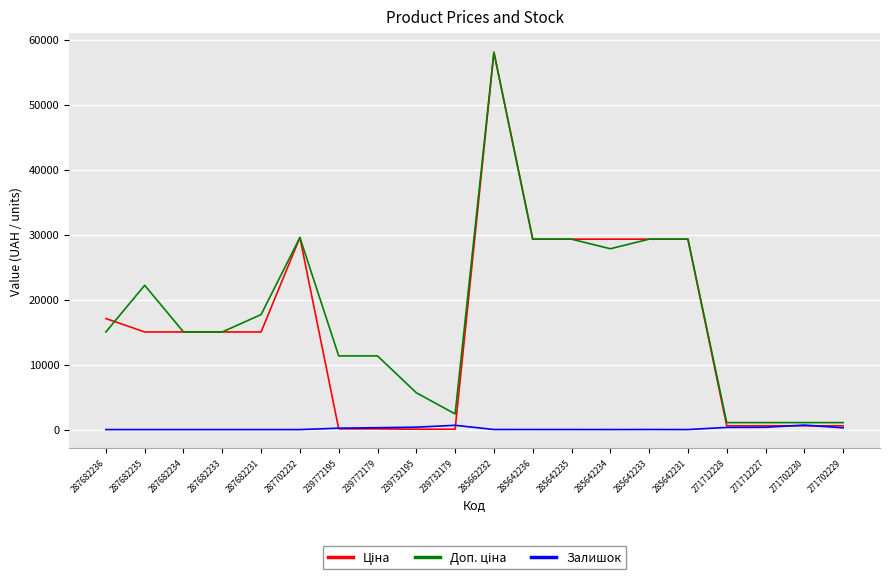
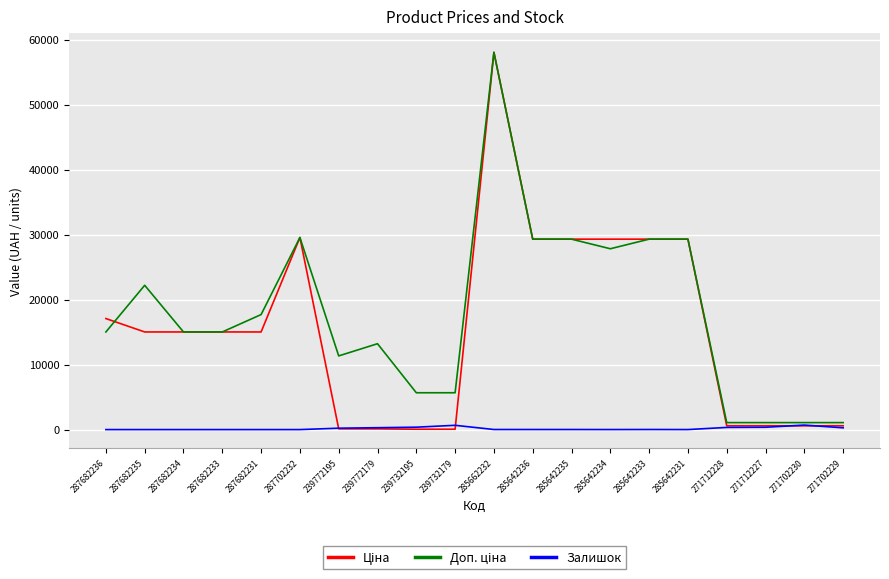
Доп. ціна, 239772179: 11000 -> 13000
Доп. ціна, 239732179: 2000 -> 6000
